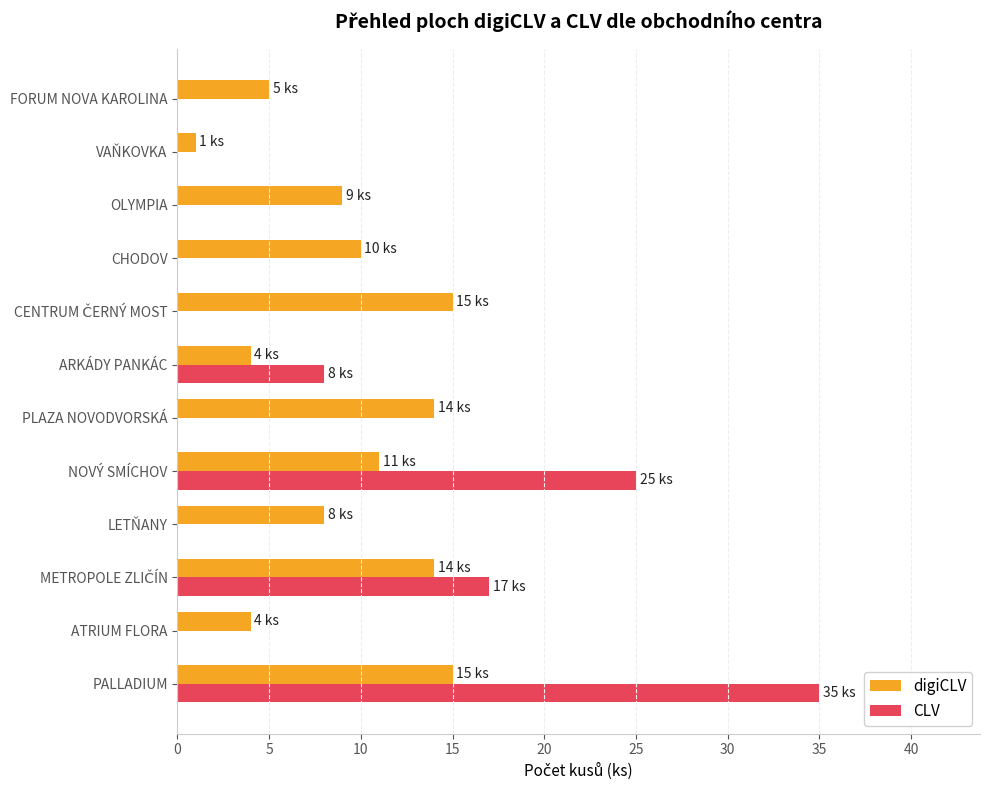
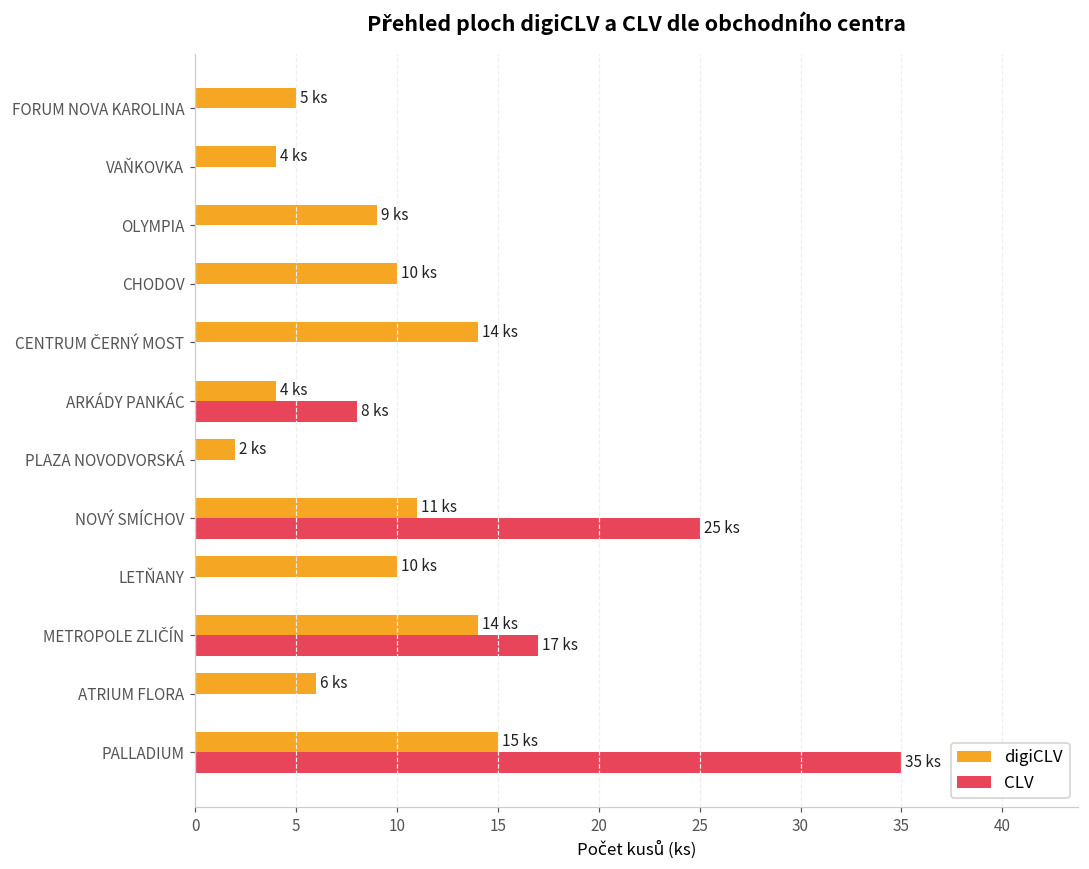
digiCLV, VAŇKOVKA: 1 -> 4
digiCLV, CENTRUM ČERNÝ MOST: 15 -> 14
digiCLV, PLAZA NOVODVORSKÁ: 14 -> 2
digiCLV, LETŇANY: 8 -> 10
digiCLV, ATRIUM FLORA: 4 -> 6
